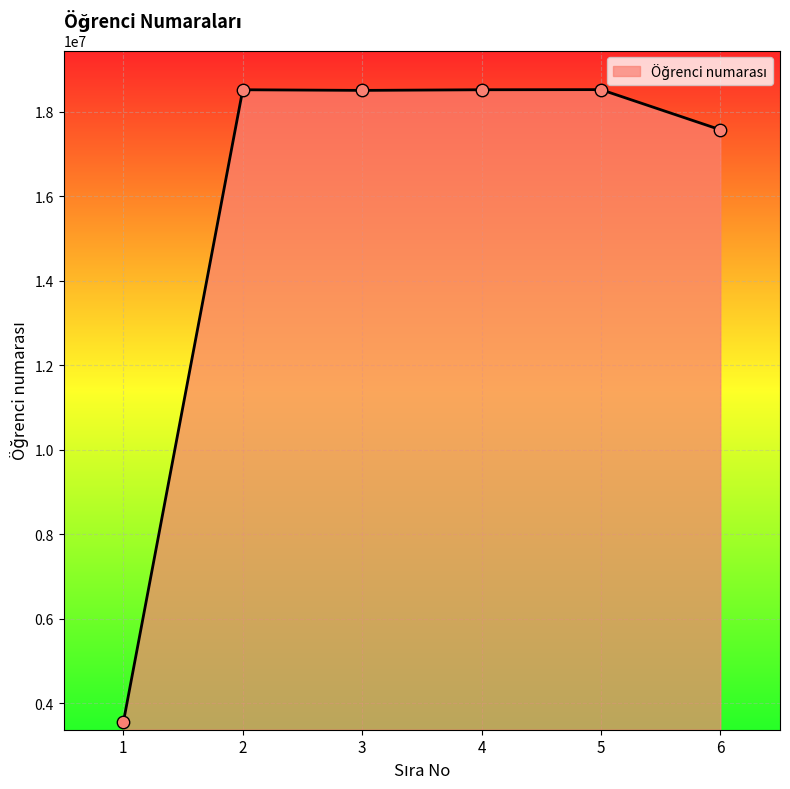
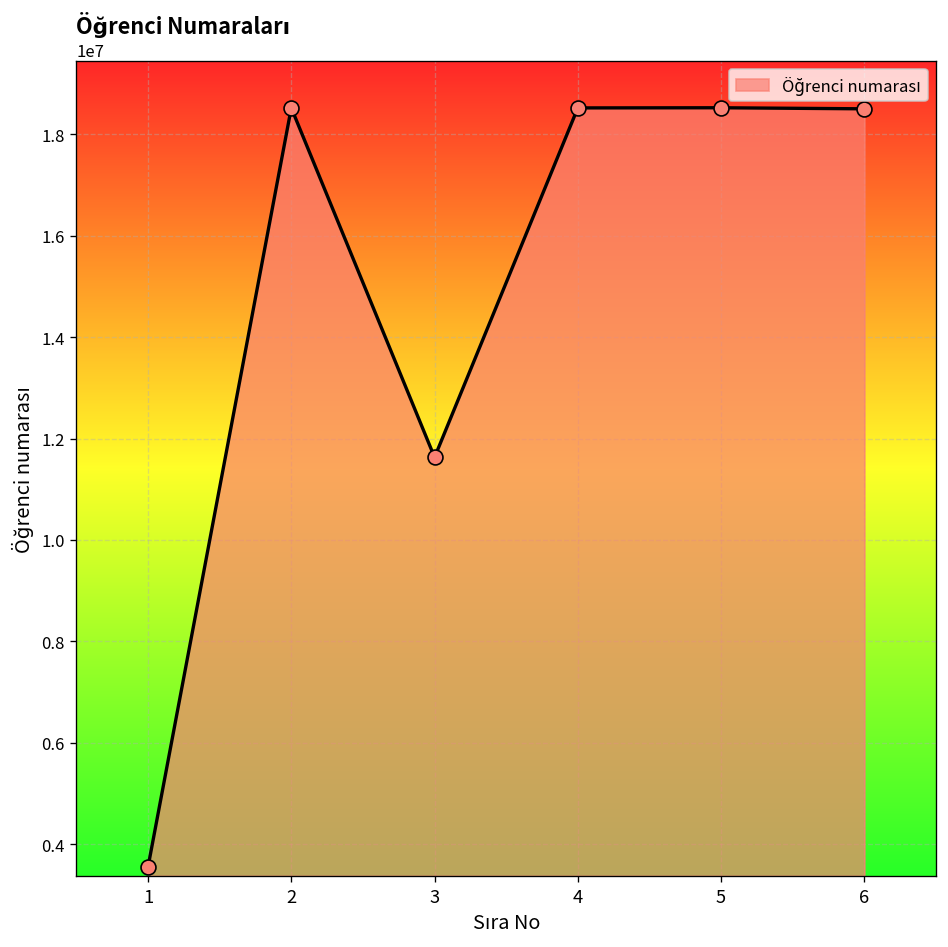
3: 18500000 -> 11600000
6: 17600000 -> 18500000
